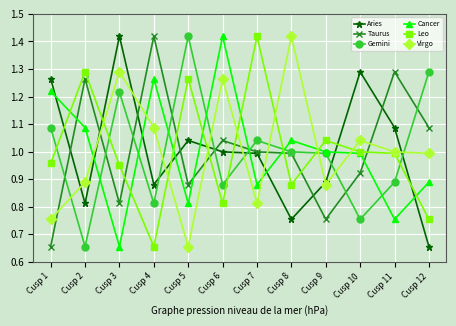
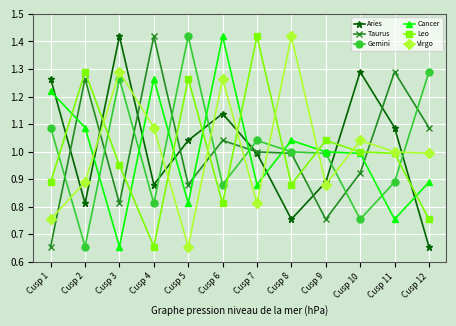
Leo, Cusp 1: 0.96 -> 0.89
Gemini, Cusp 3: 1.22 -> 1.26
Aries, Cusp 6: 1.00 -> 1.14
